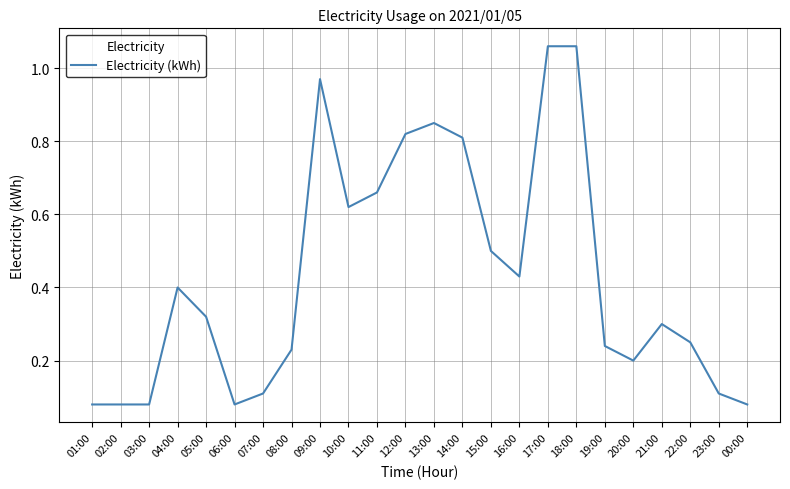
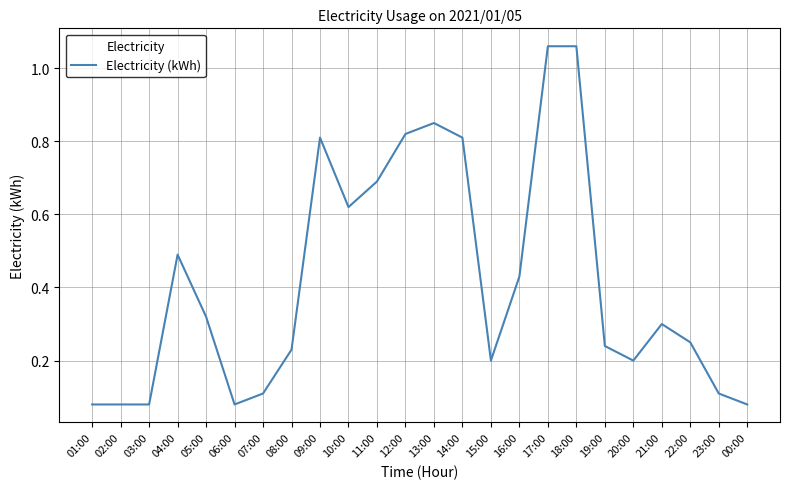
04:00: 0.40 -> 0.49
09:00: 0.97 -> 0.81
11:00: 0.66 -> 0.69
15:00: 0.5 -> 0.2
